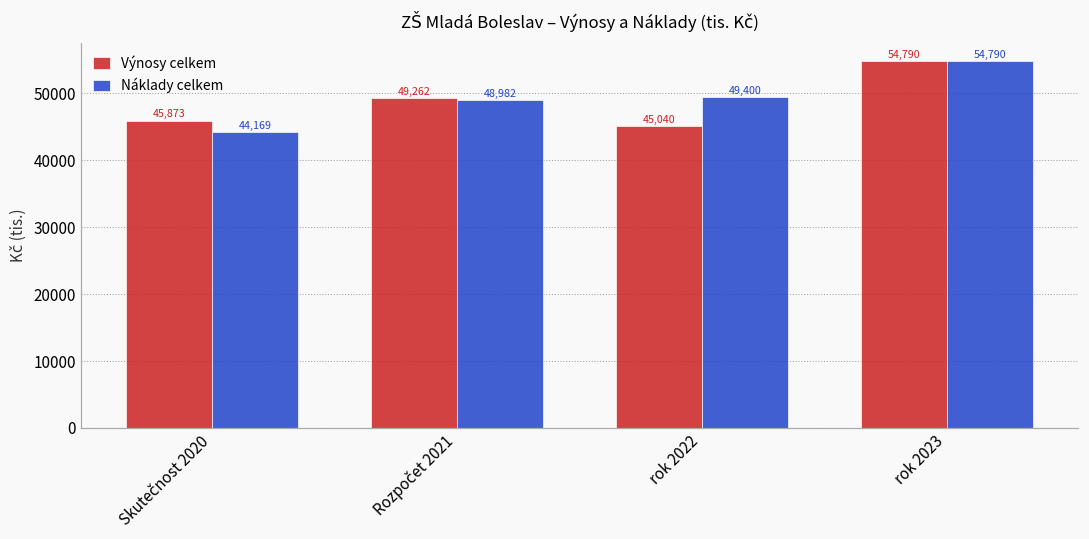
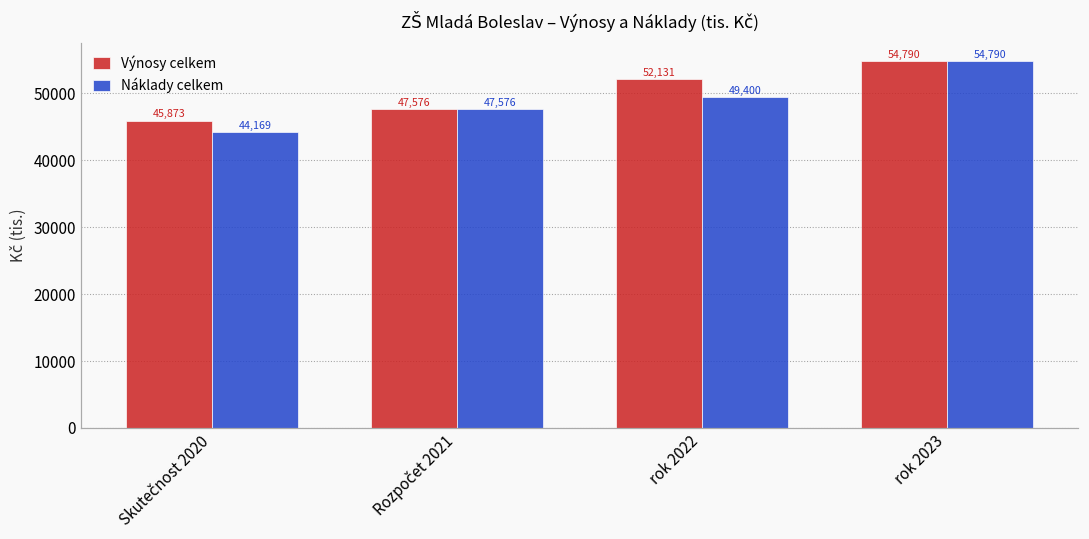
Výnosy celkem, Rozpočet 2021: 49,262 -> 47,576
Náklady celkem, Rozpočet 2021: 48,982 -> 47,576
Výnosy celkem, rok 2022: 45,040 -> 52,131
